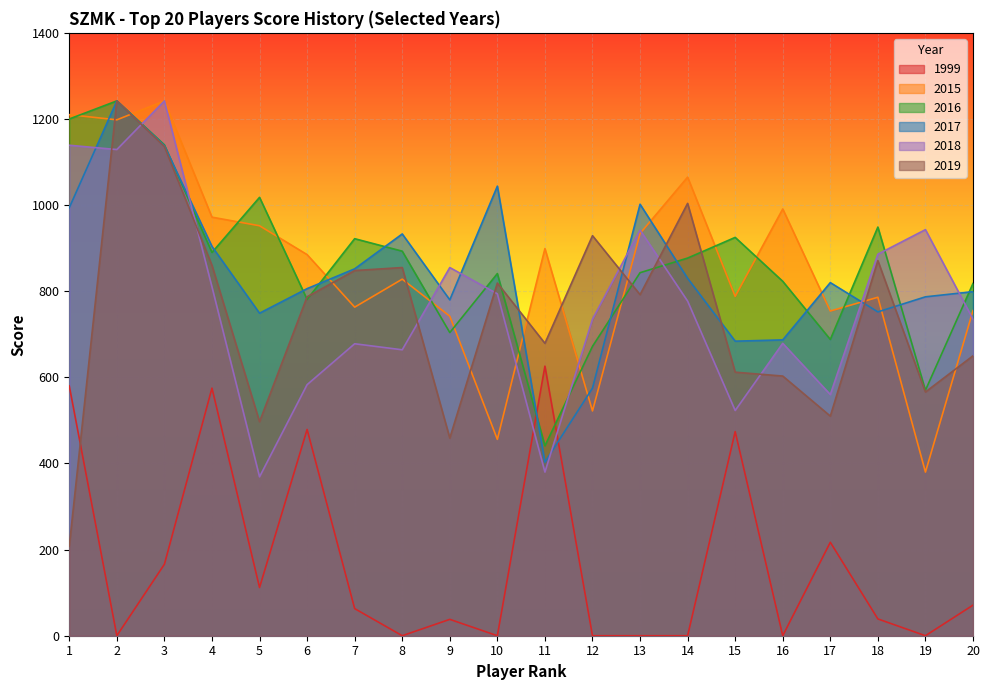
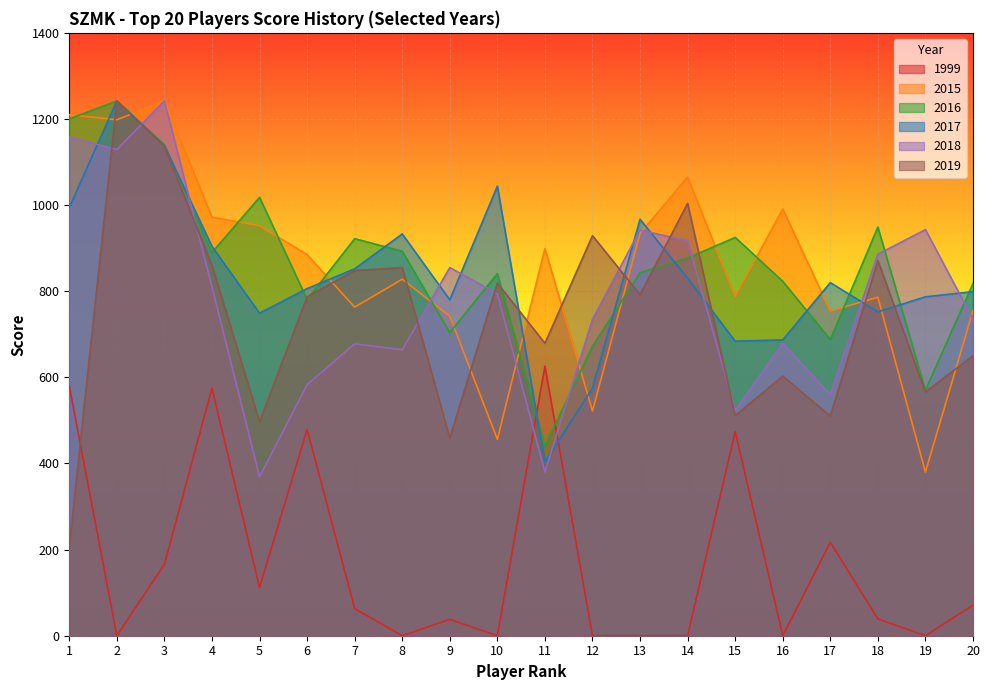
2018, 1: 1140 -> 1160
2017, 13: 1000 -> 970
2018, 14: 780 -> 920
2019, 15: 610 -> 510
